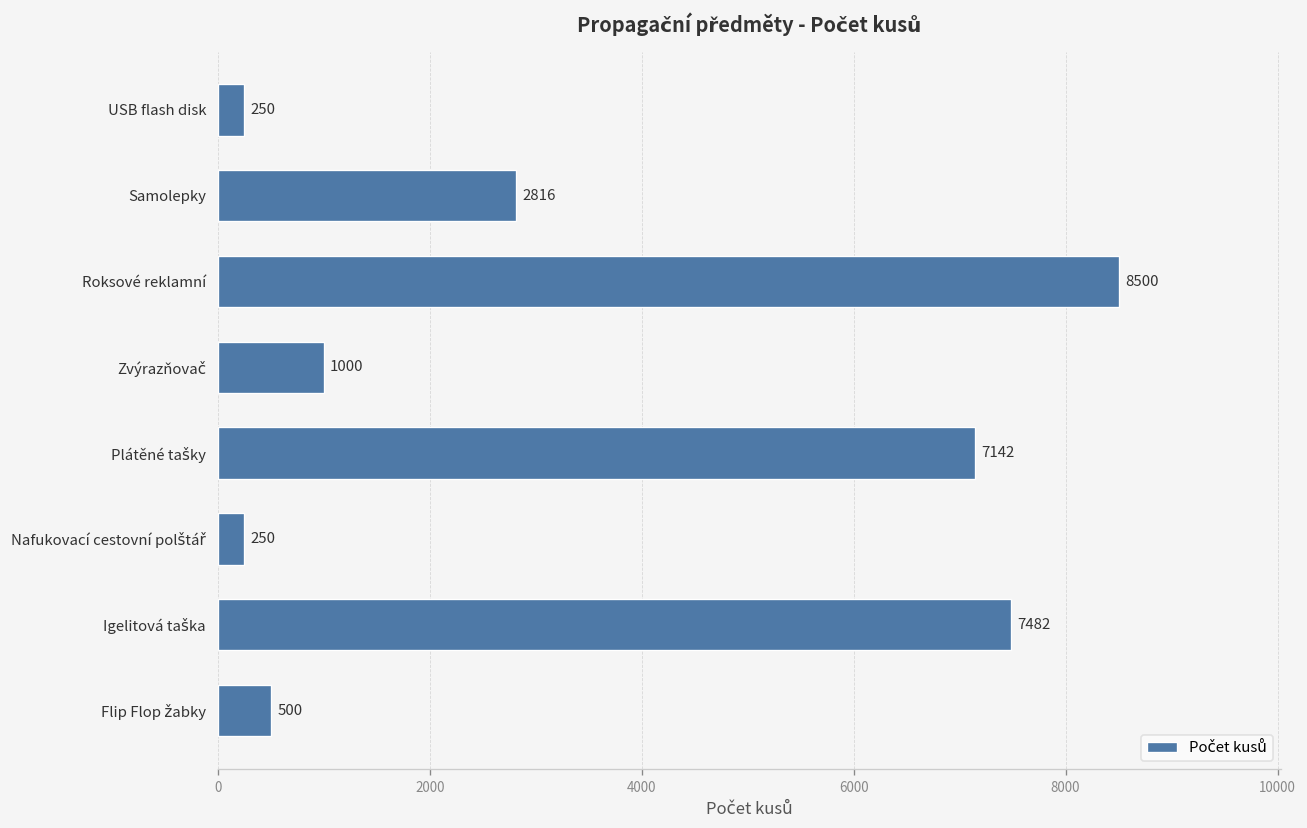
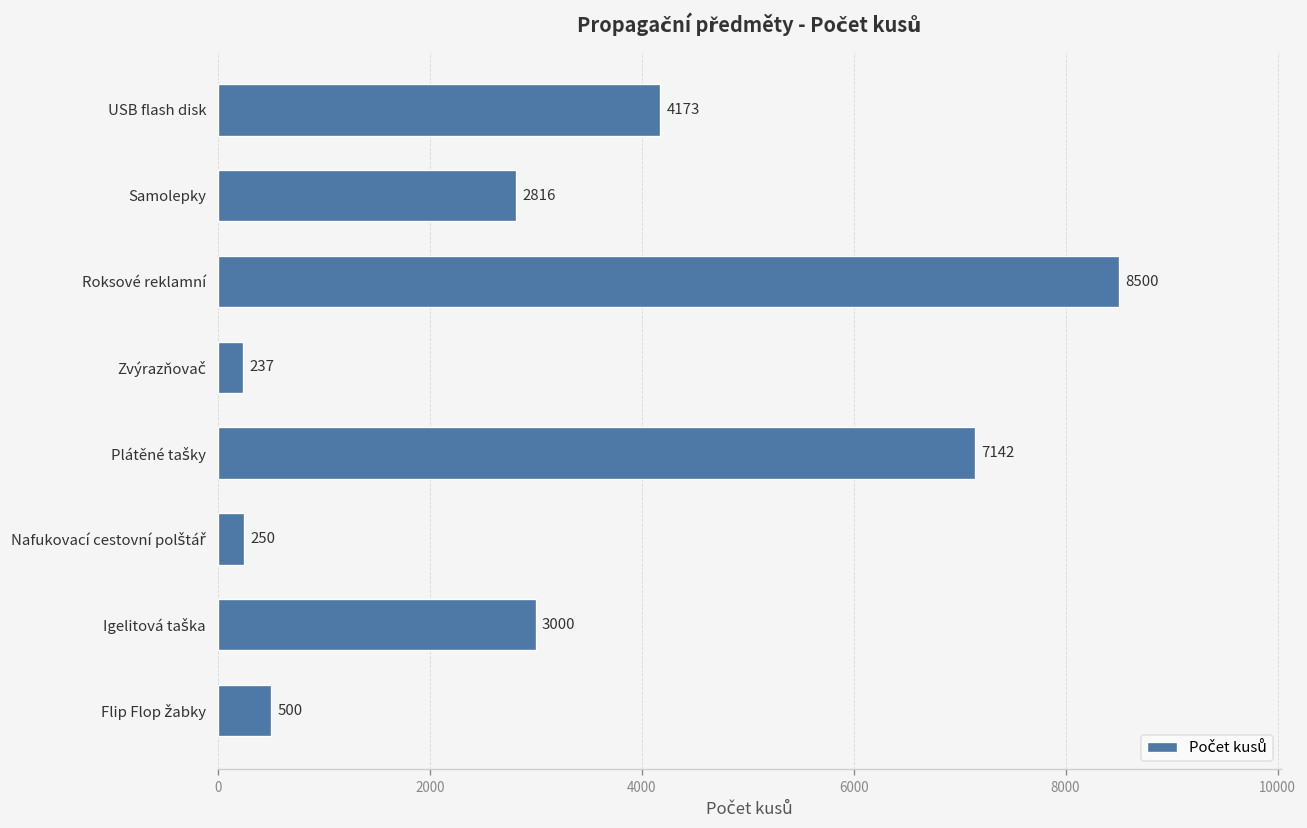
USB flash disk: 250 -> 4173
Zvýrazňovač: 1000 -> 237
Igelitová taška: 7482 -> 3000
